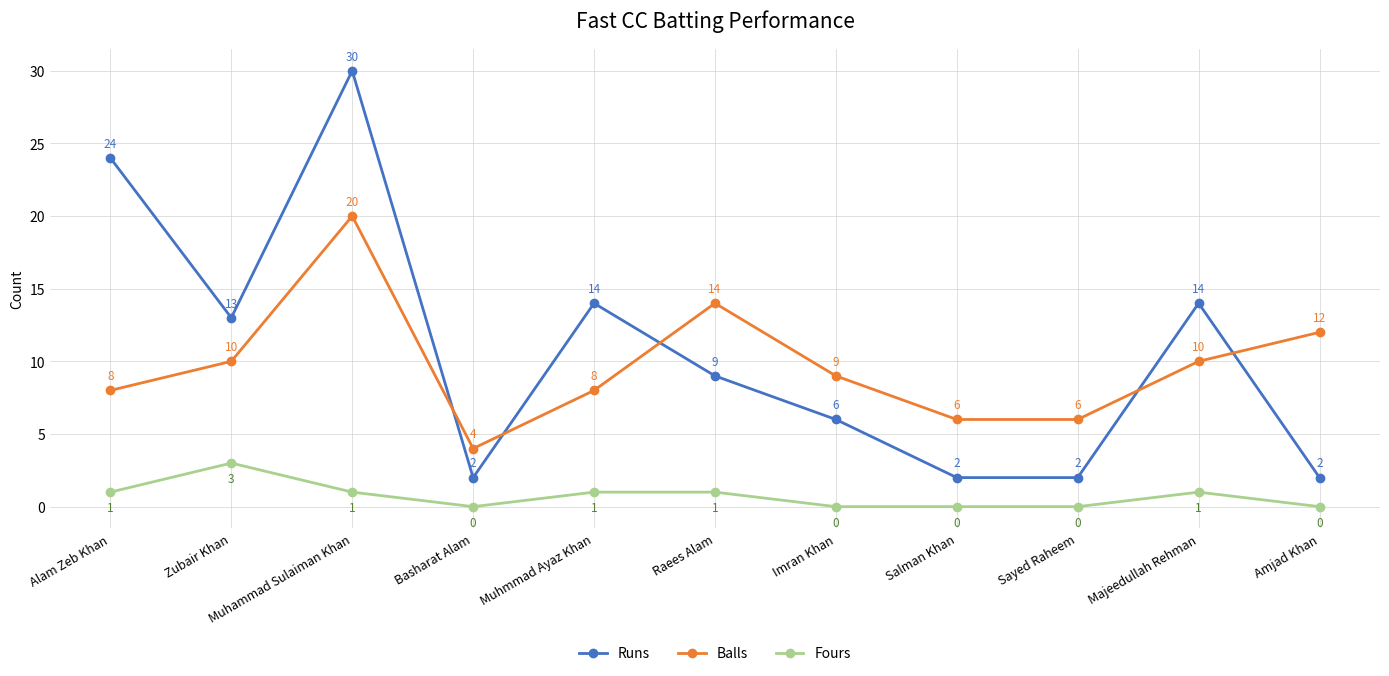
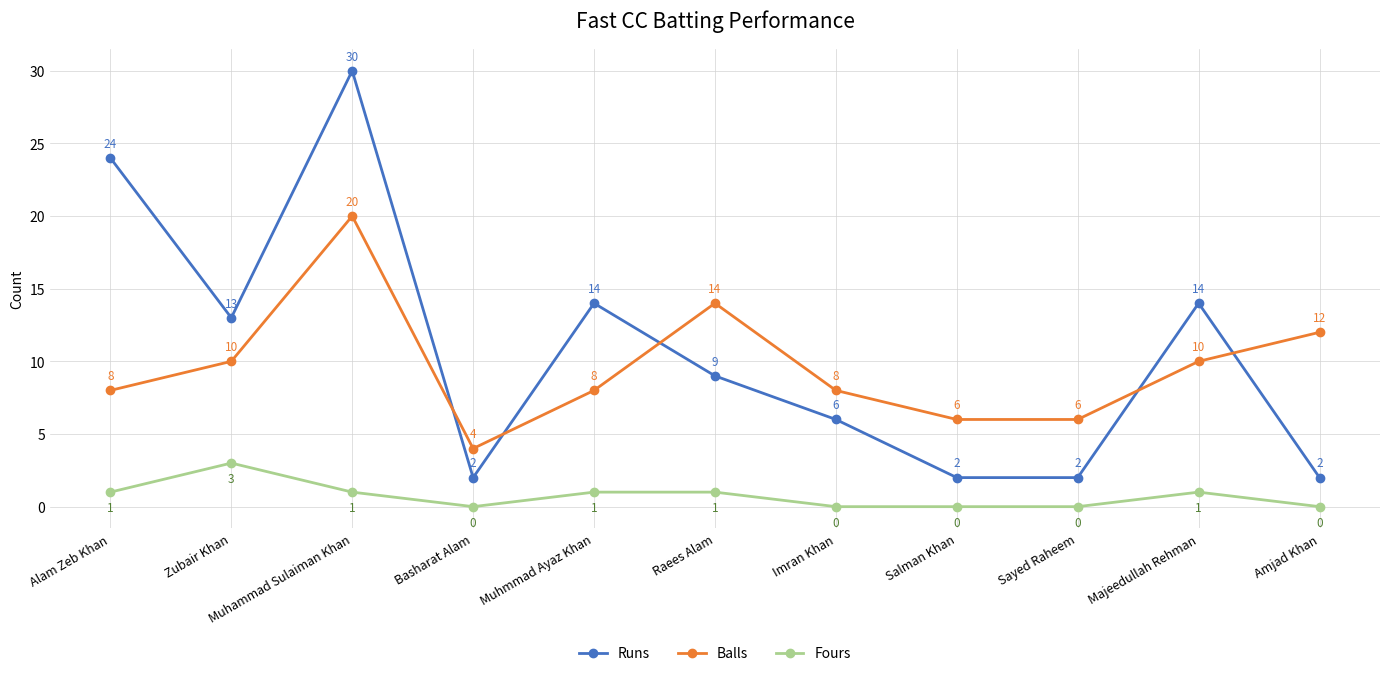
Balls, Imran Khan: 9 -> 8
